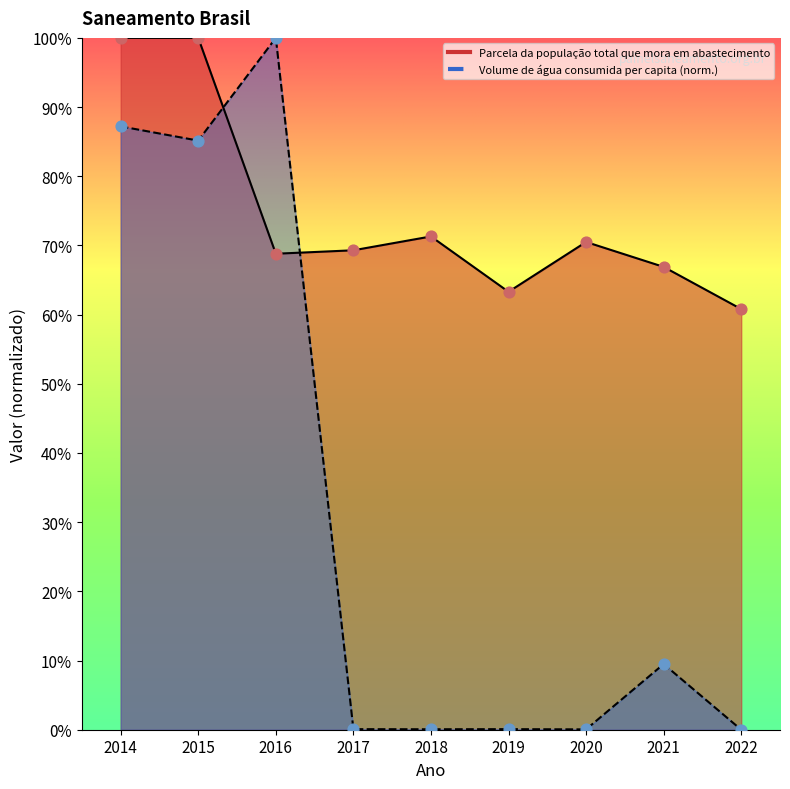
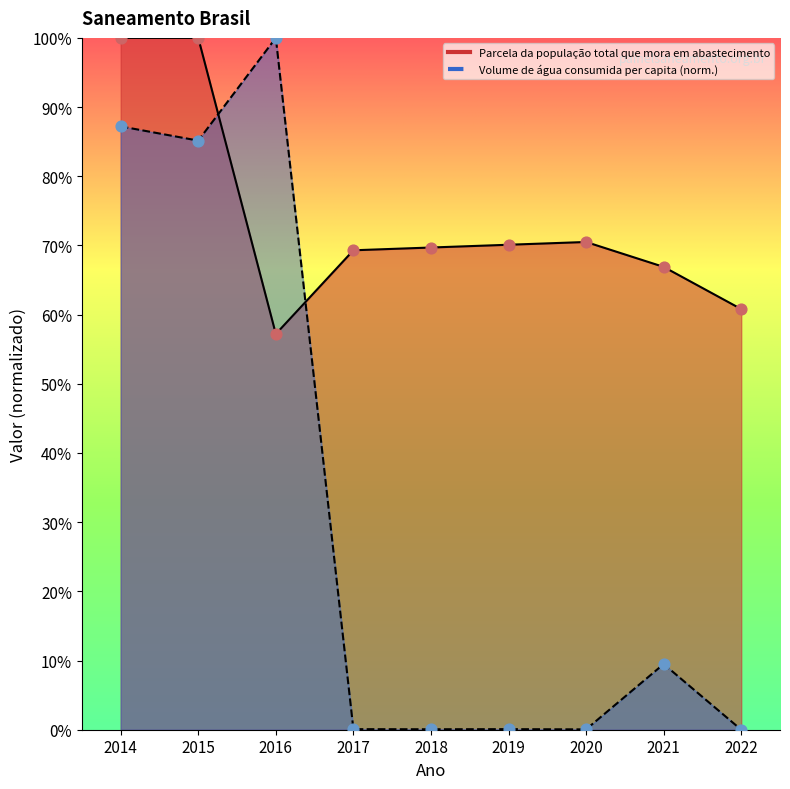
Parcela da população total que mora em abastecimento, 2016: 69% -> 57%
Parcela da população total que mora em abastecimento, 2018: 71% -> 70%
Parcela da população total que mora em abastecimento, 2019: 63% -> 70%
